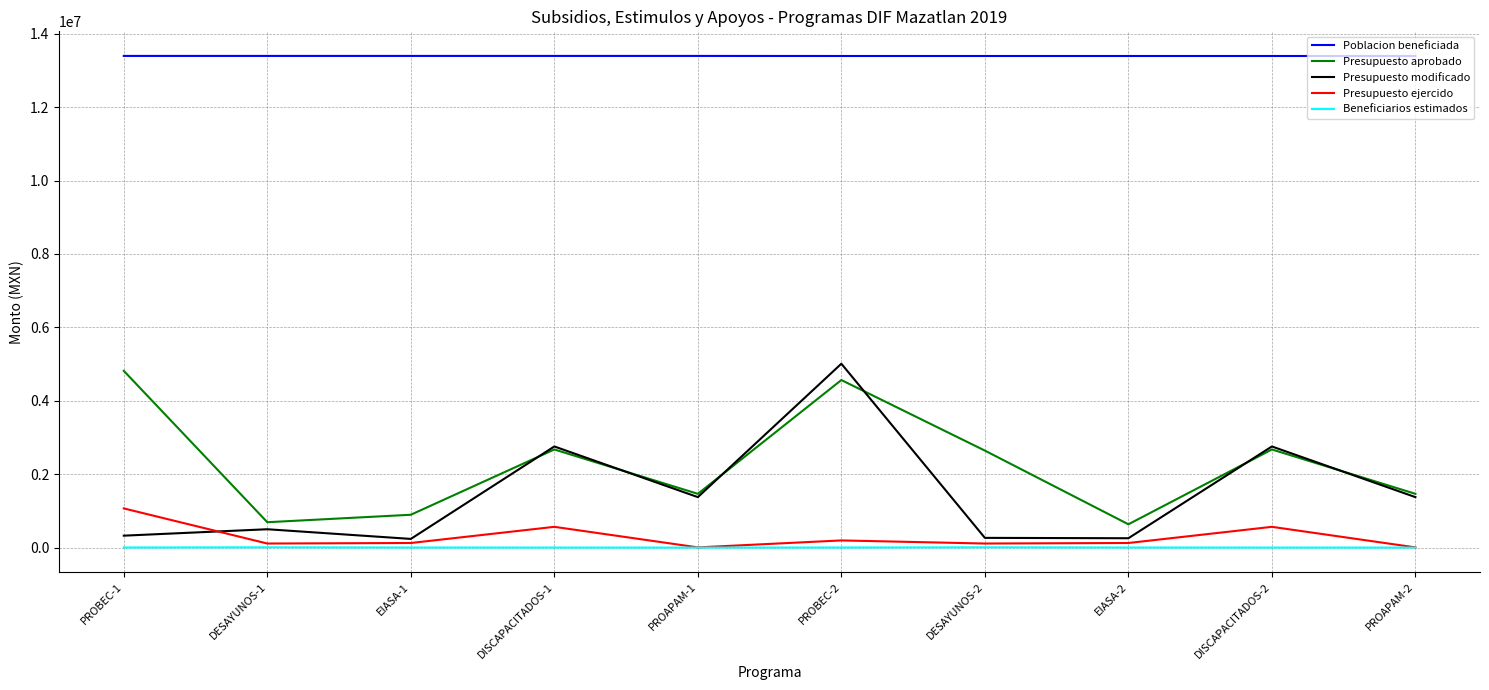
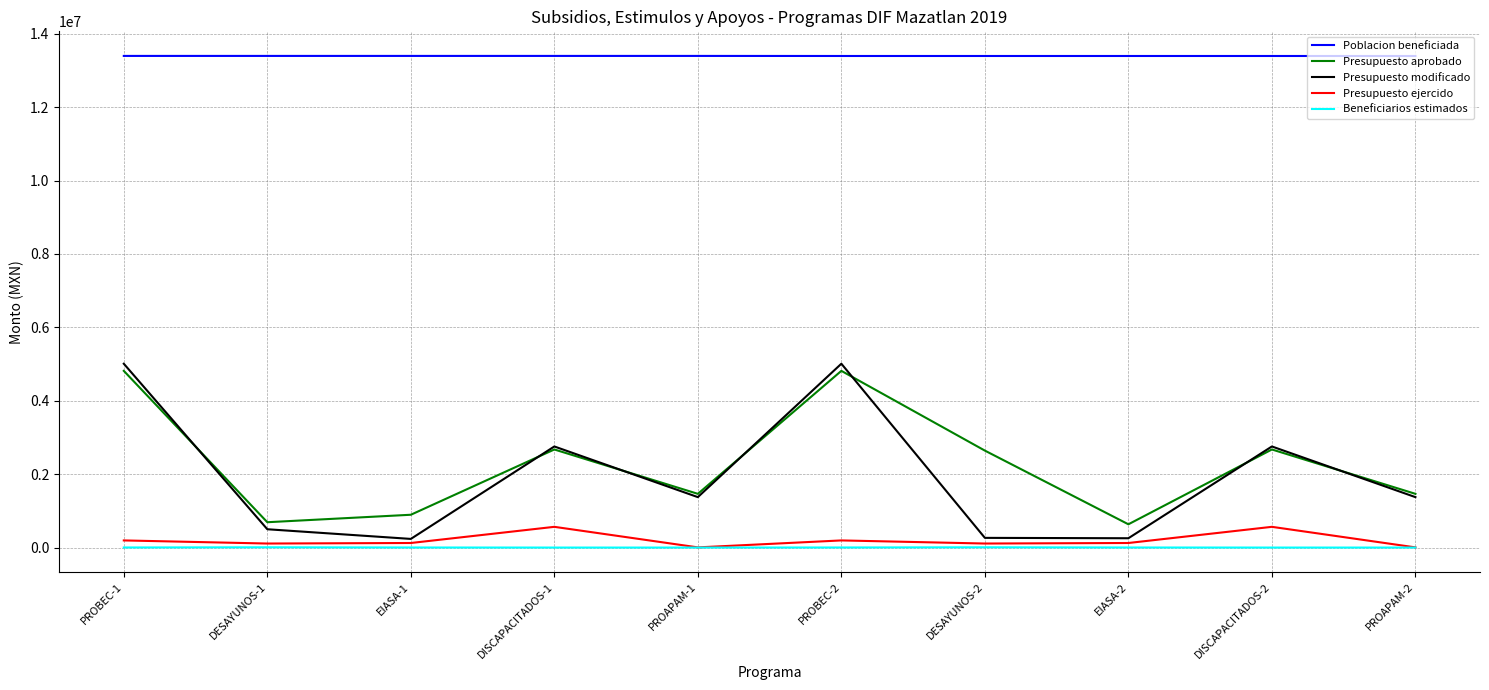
Presupuesto modificado, PROBEC-1: 300000 -> 5000000
Presupuesto ejercido, PROBEC-1: 1100000 -> 200000
Presupuesto aprobado, PROBEC-2: 4600000 -> 4800000
